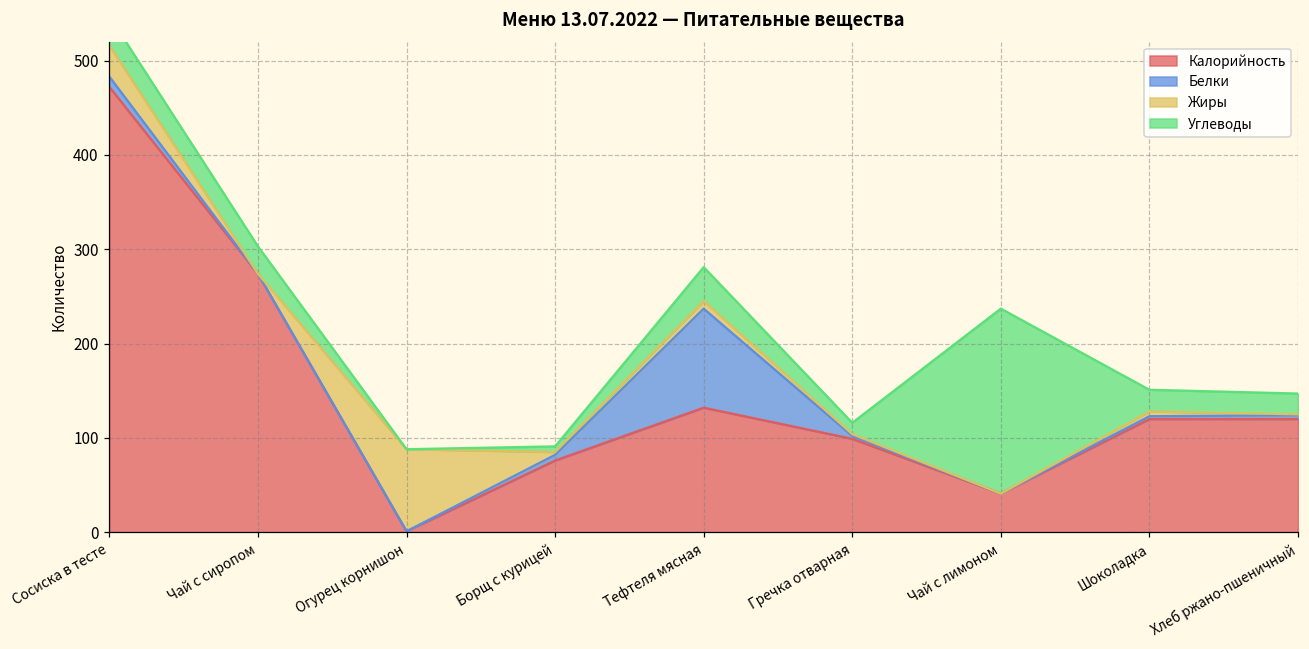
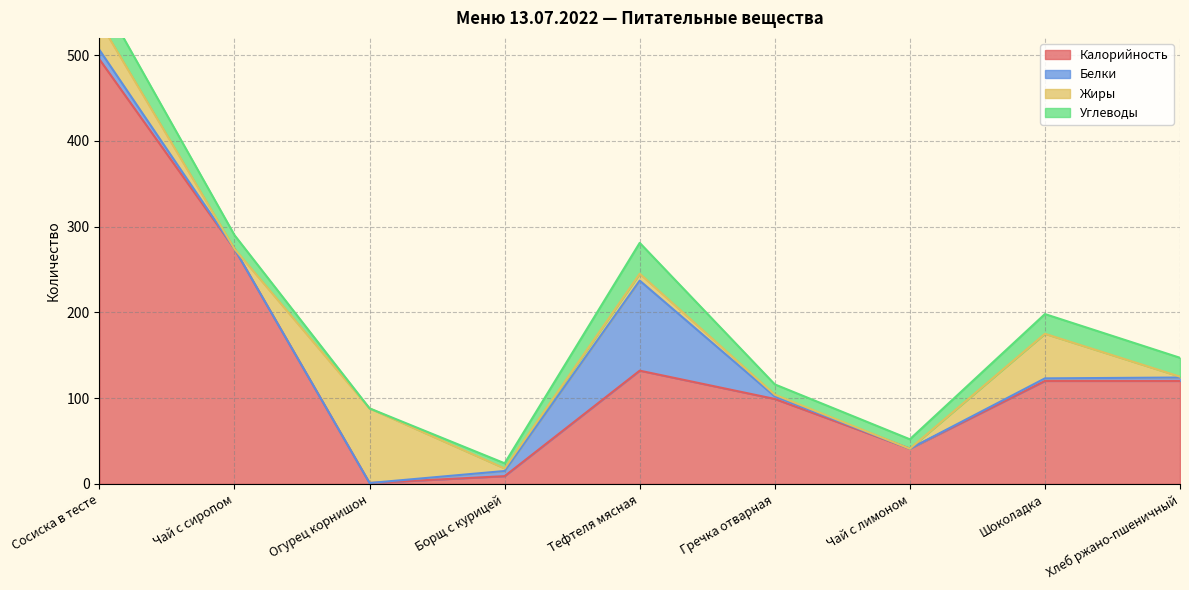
Калорийность, Сосиска в тесте: 470 -> 500
Углеводы, Чай с сиропом: 30 -> 20
Калорийность, Борщ с курицей: 80 -> 10
Углеводы, Чай с лимоном: 200 -> 10
Жиры, Шоколадка: 10 -> 50
